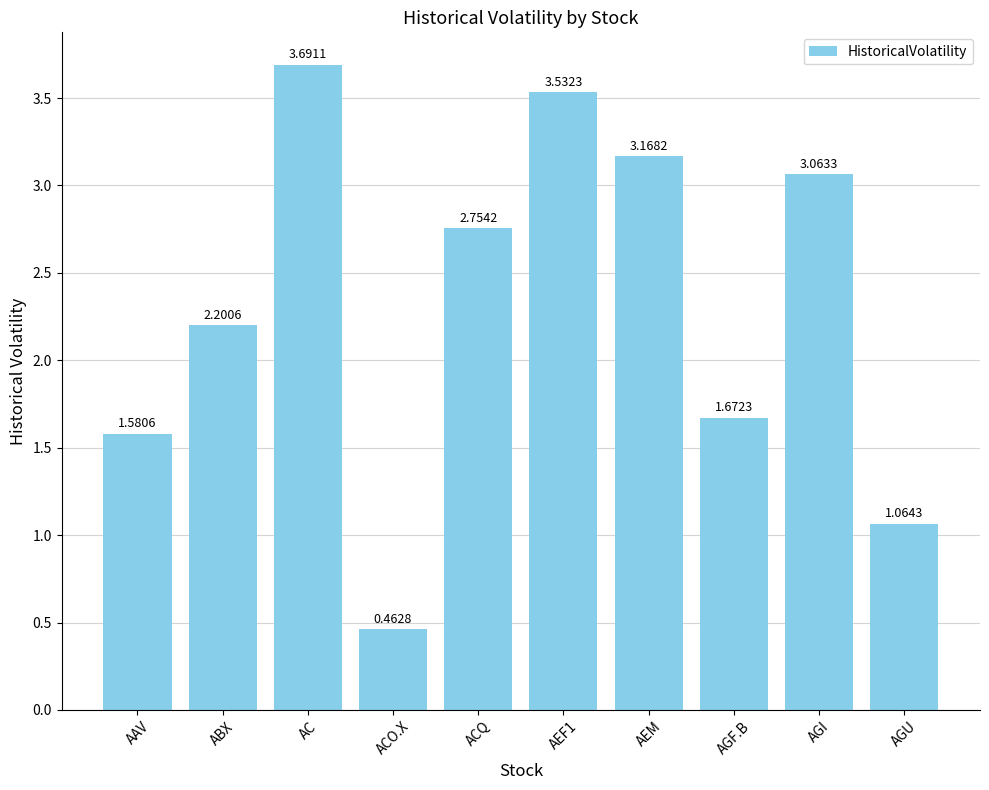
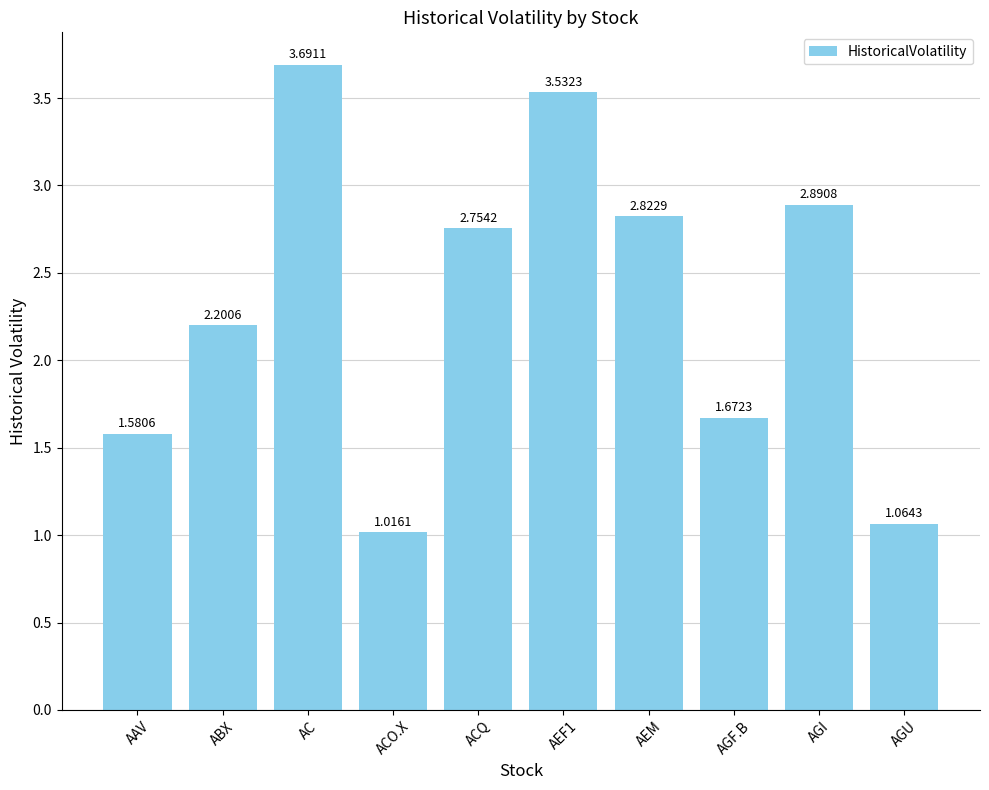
ACO.X: 0.4628 -> 1.0161
AEM: 3.1682 -> 2.8229
AGI: 3.0633 -> 2.8908
